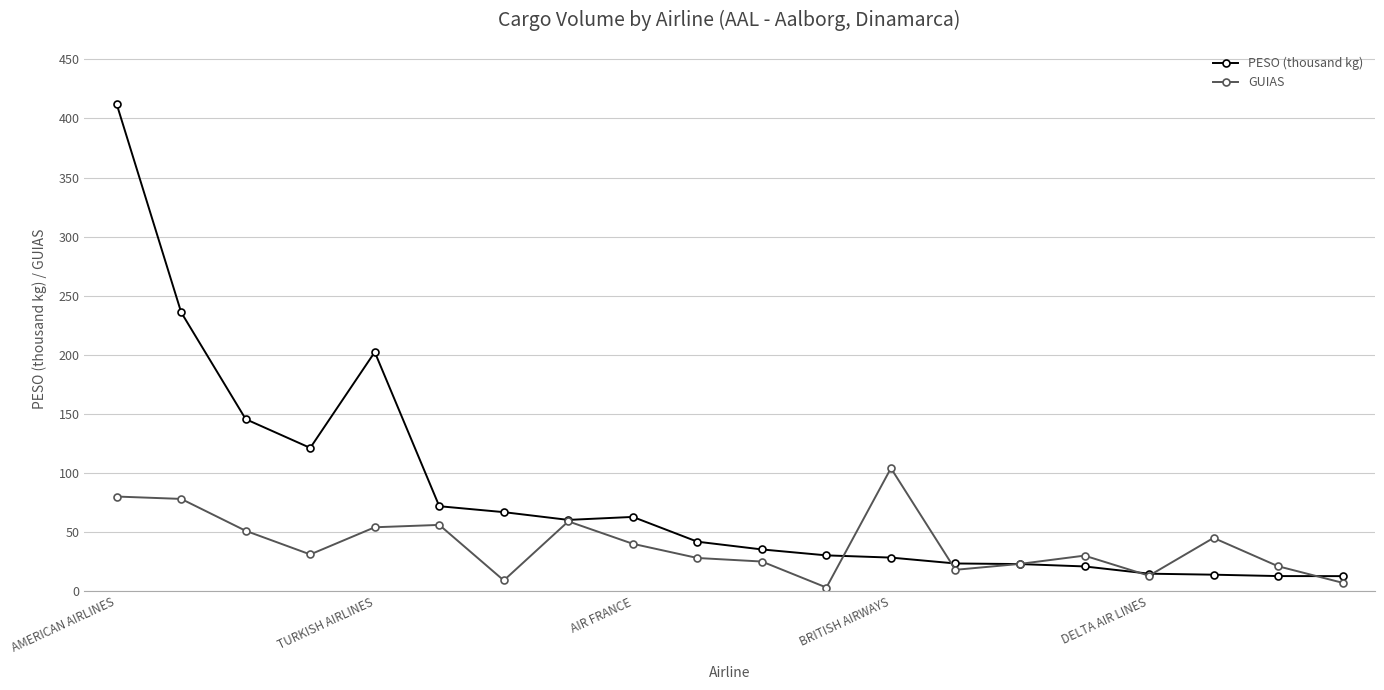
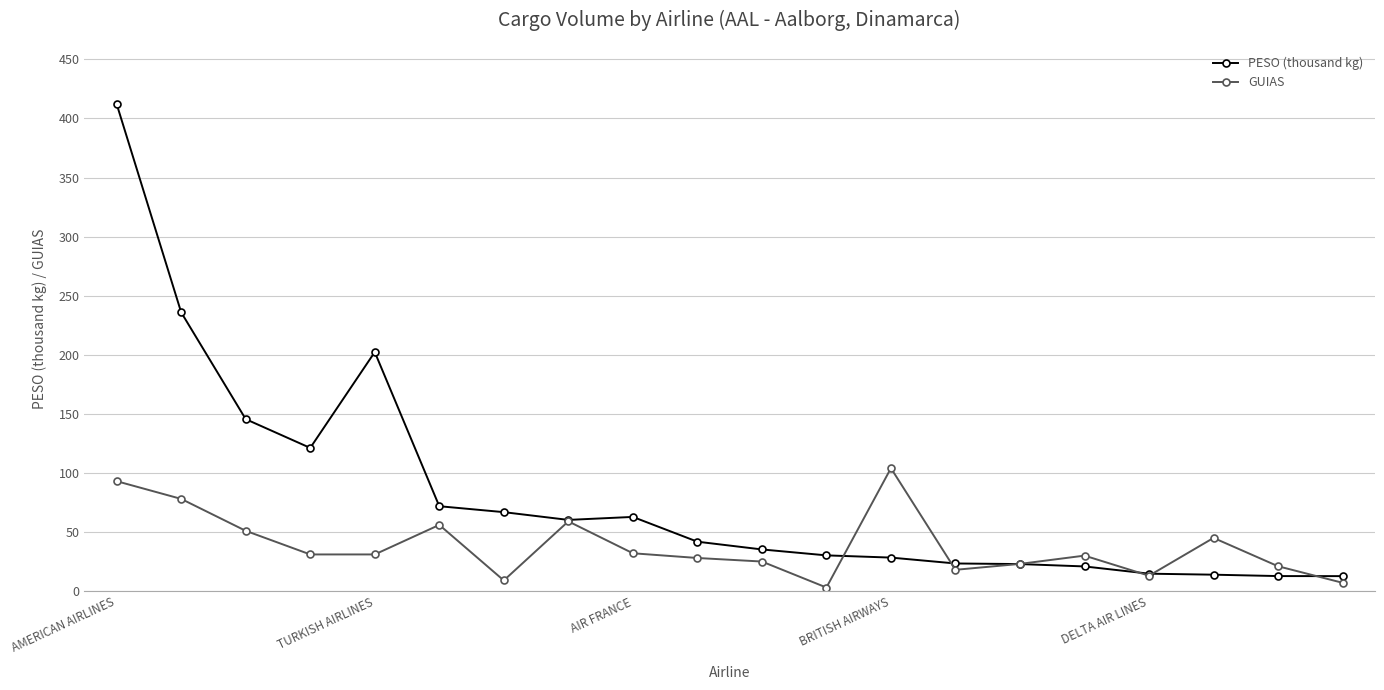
GUIAS, AMERICAN AIRLINES: 80 -> 93
GUIAS, TURKISH AIRLINES: 54 -> 31
GUIAS, AIR FRANCE: 40 -> 32
